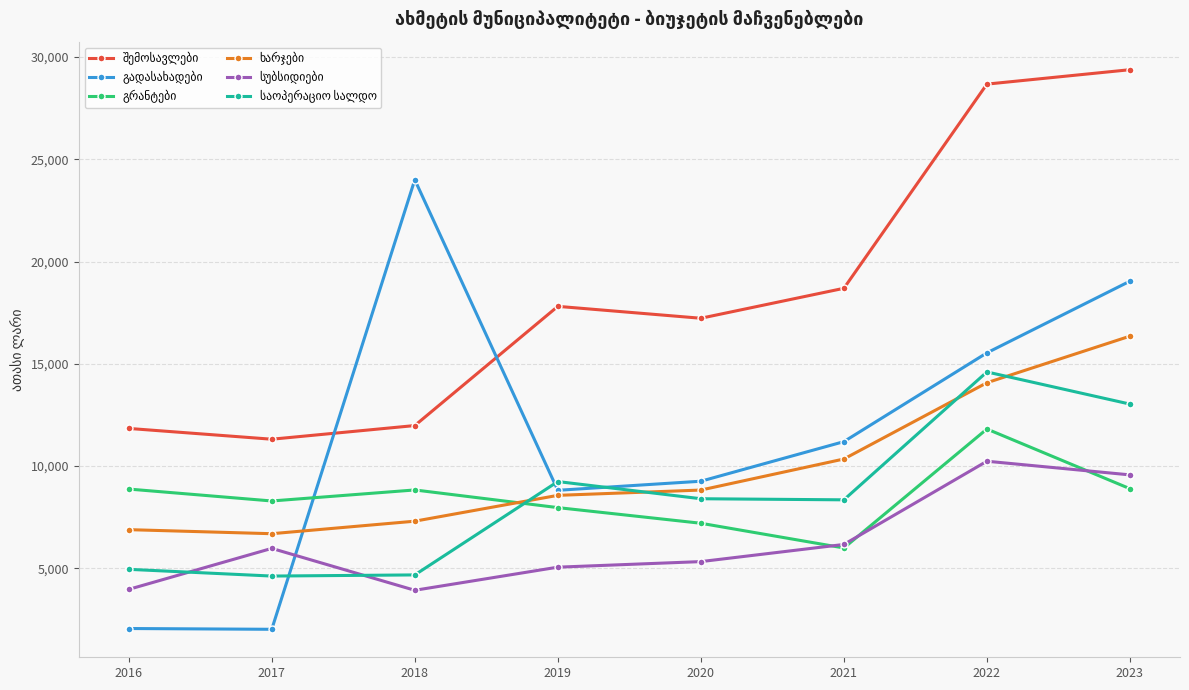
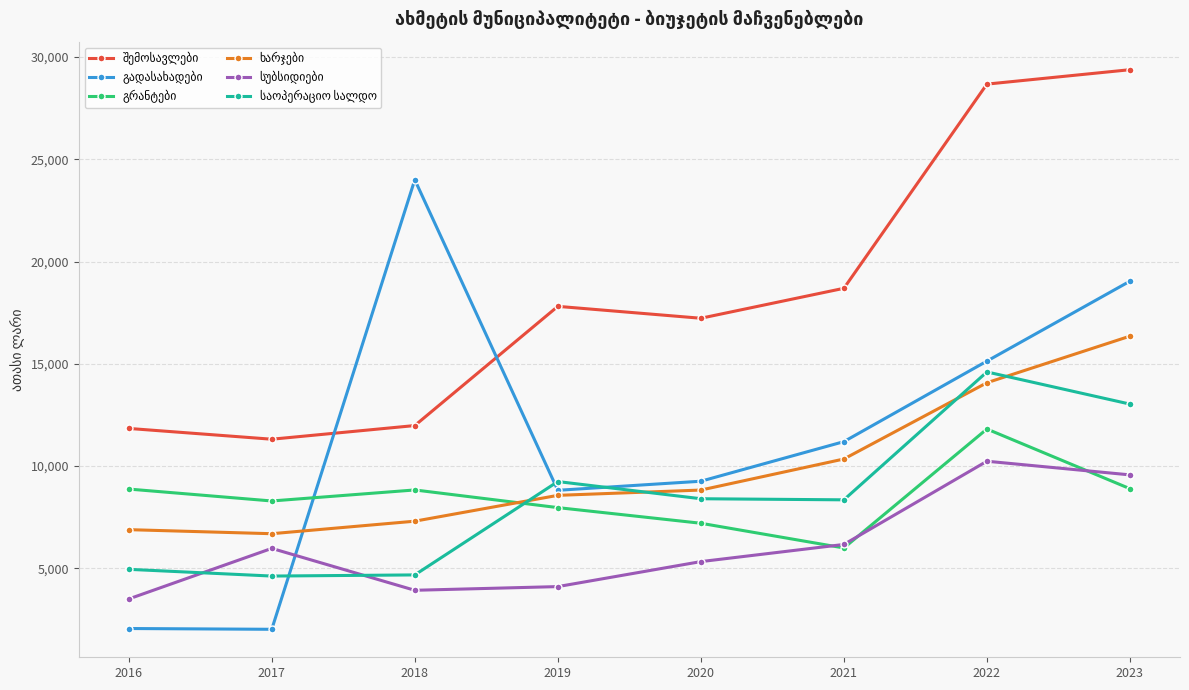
სუბსიდიები, 2016: 4,000 -> 3,500
სუბსიდიები, 2019: 5,100 -> 4,100
გადასახადები, 2022: 15,500 -> 15,100
